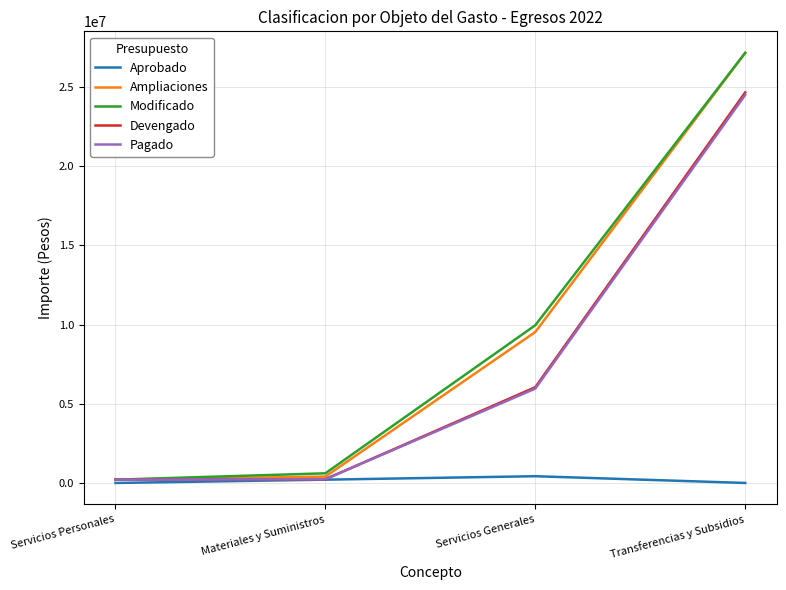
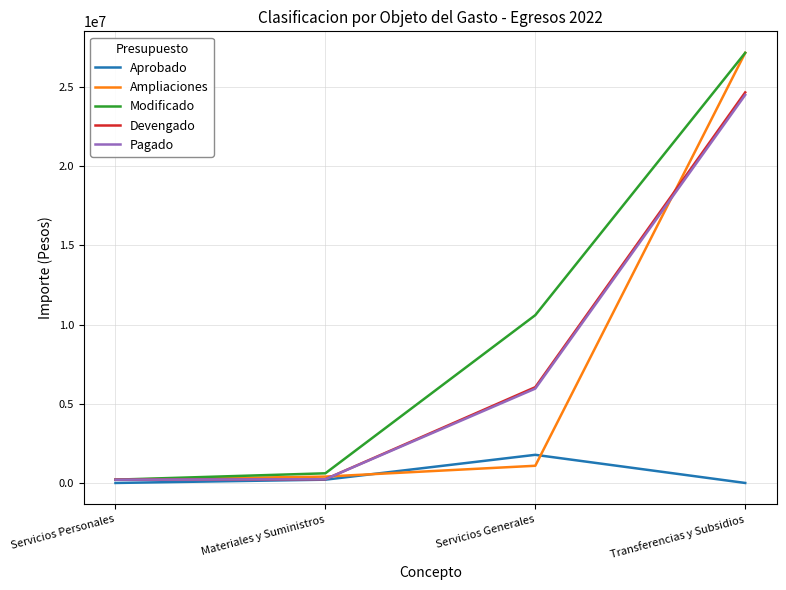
Aprobado, Servicios Generales: 400000 -> 1800000
Ampliaciones, Servicios Generales: 9500000 -> 1100000
Modificado, Servicios Generales: 10000000 -> 10600000
